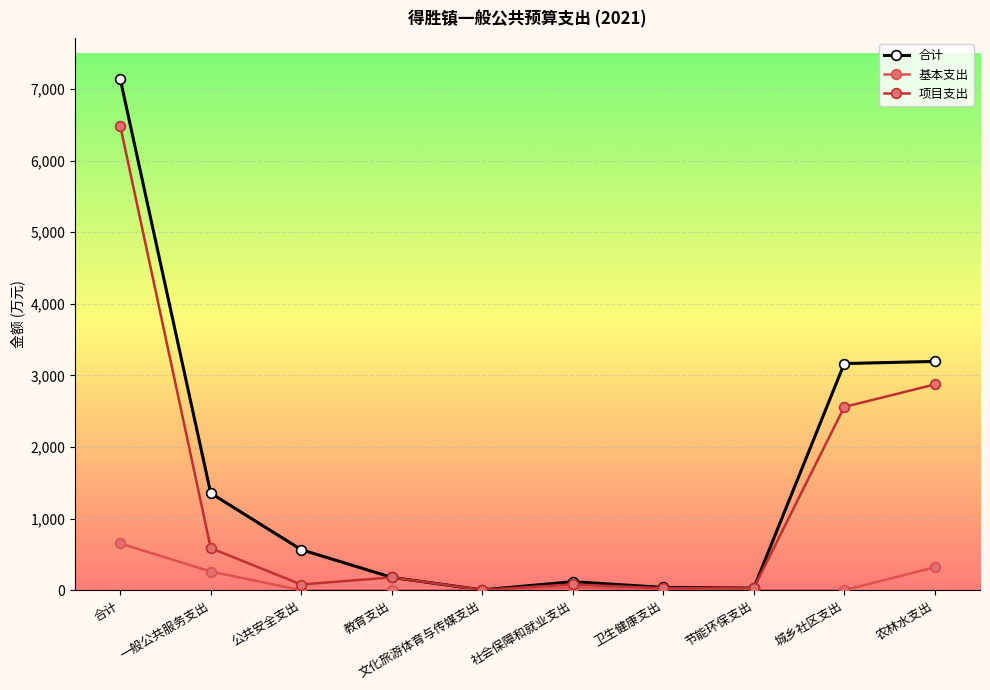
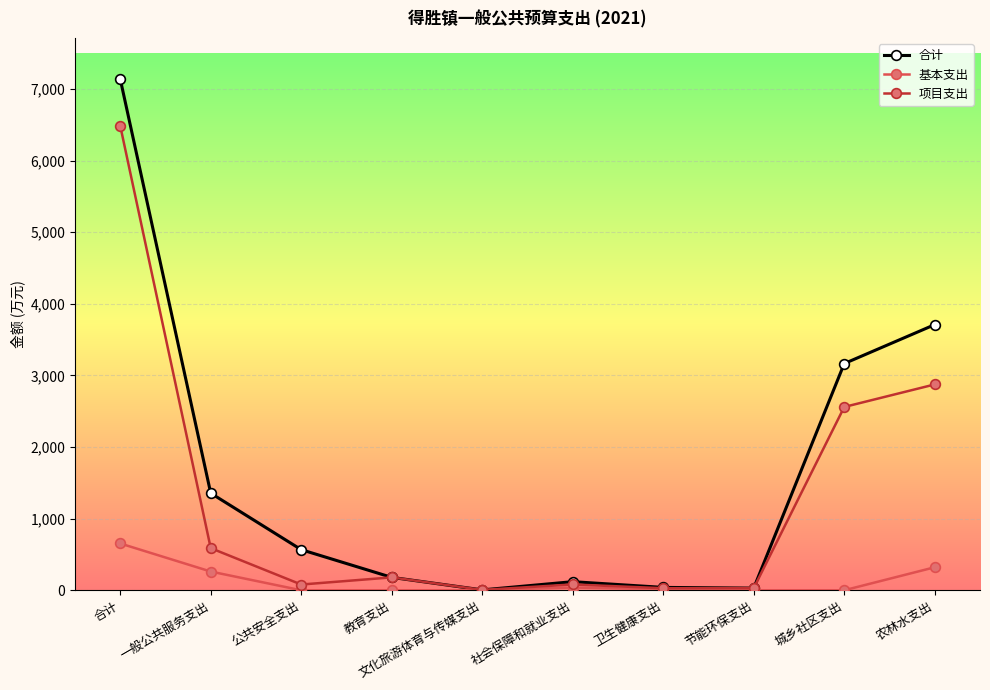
合计, 农林水支出: 3,200 -> 3,700
